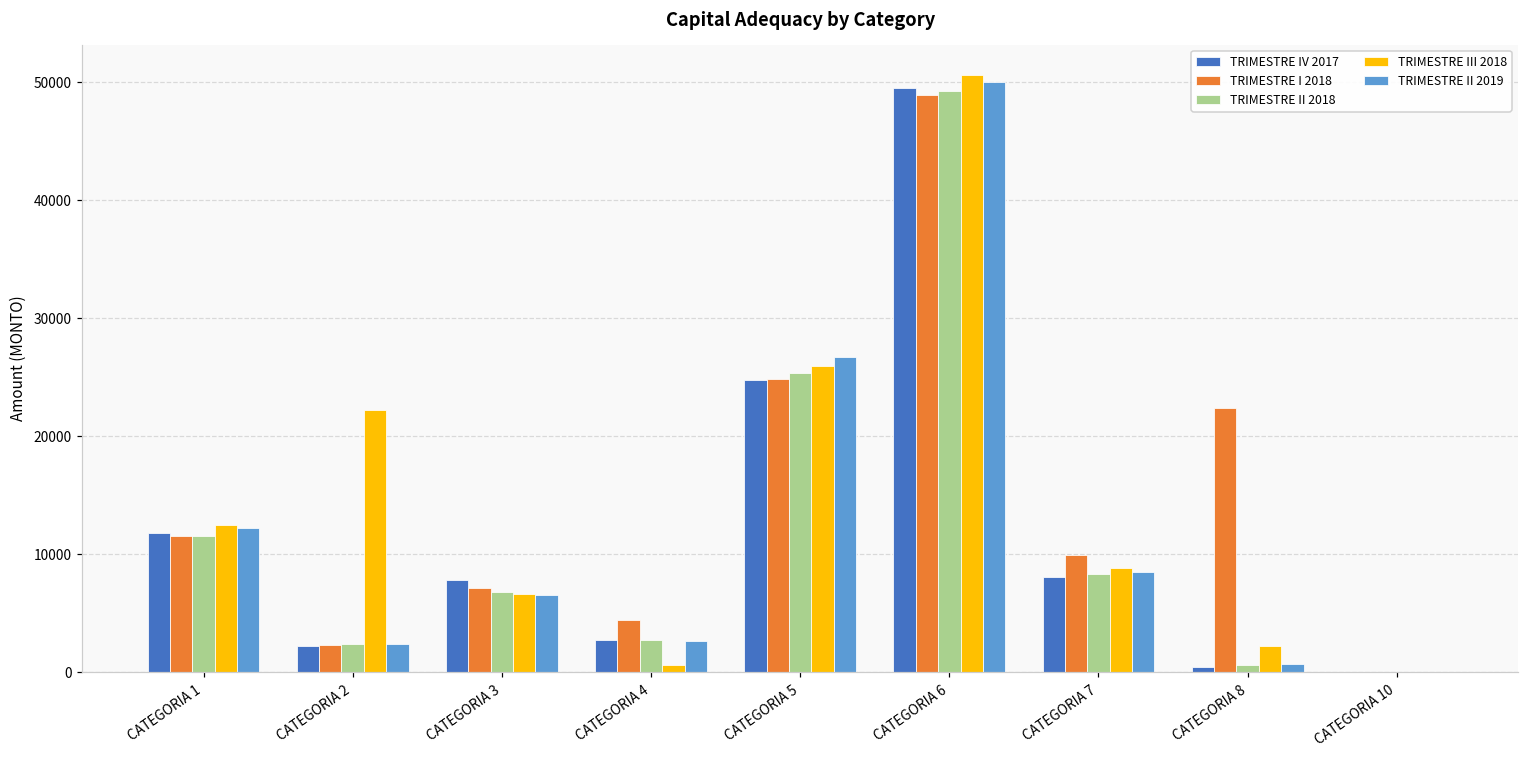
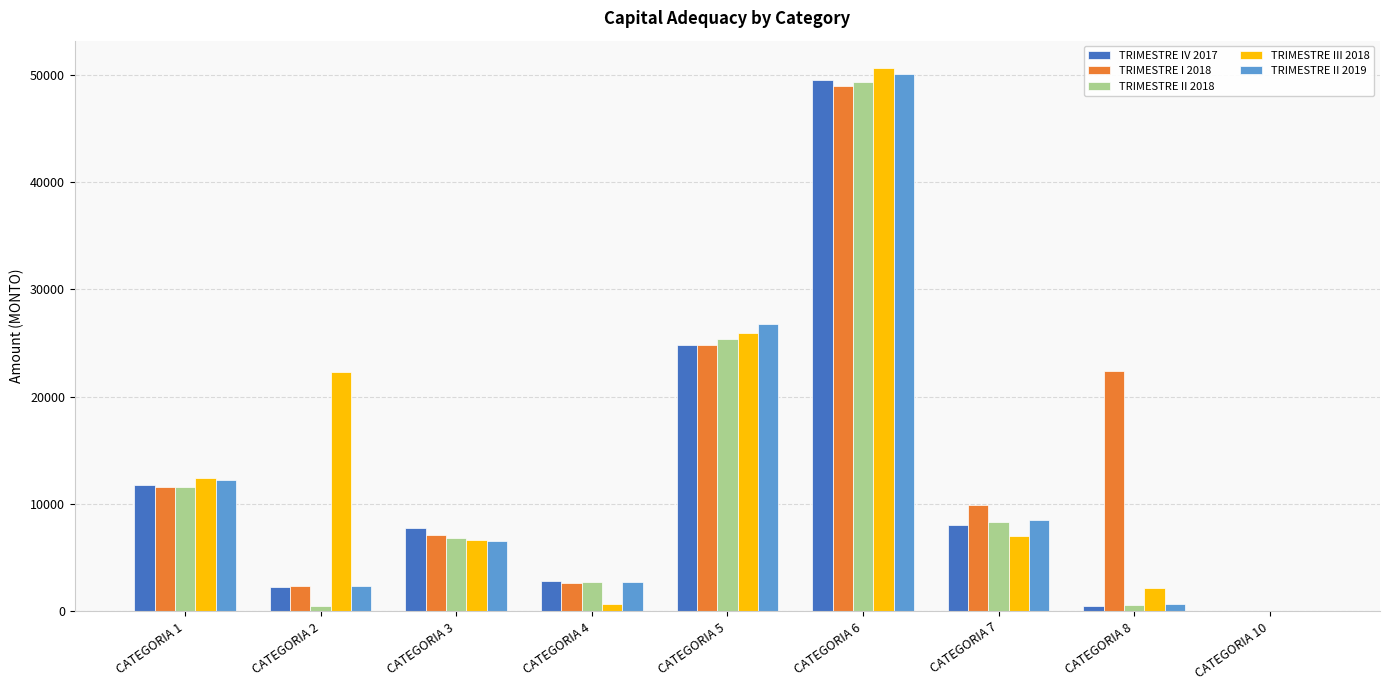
TRIMESTRE II 2018, CATEGORIA 2: 2400 -> 500
TRIMESTRE I 2018, CATEGORIA 4: 4500 -> 2700
TRIMESTRE III 2018, CATEGORIA 7: 8900 -> 7000
